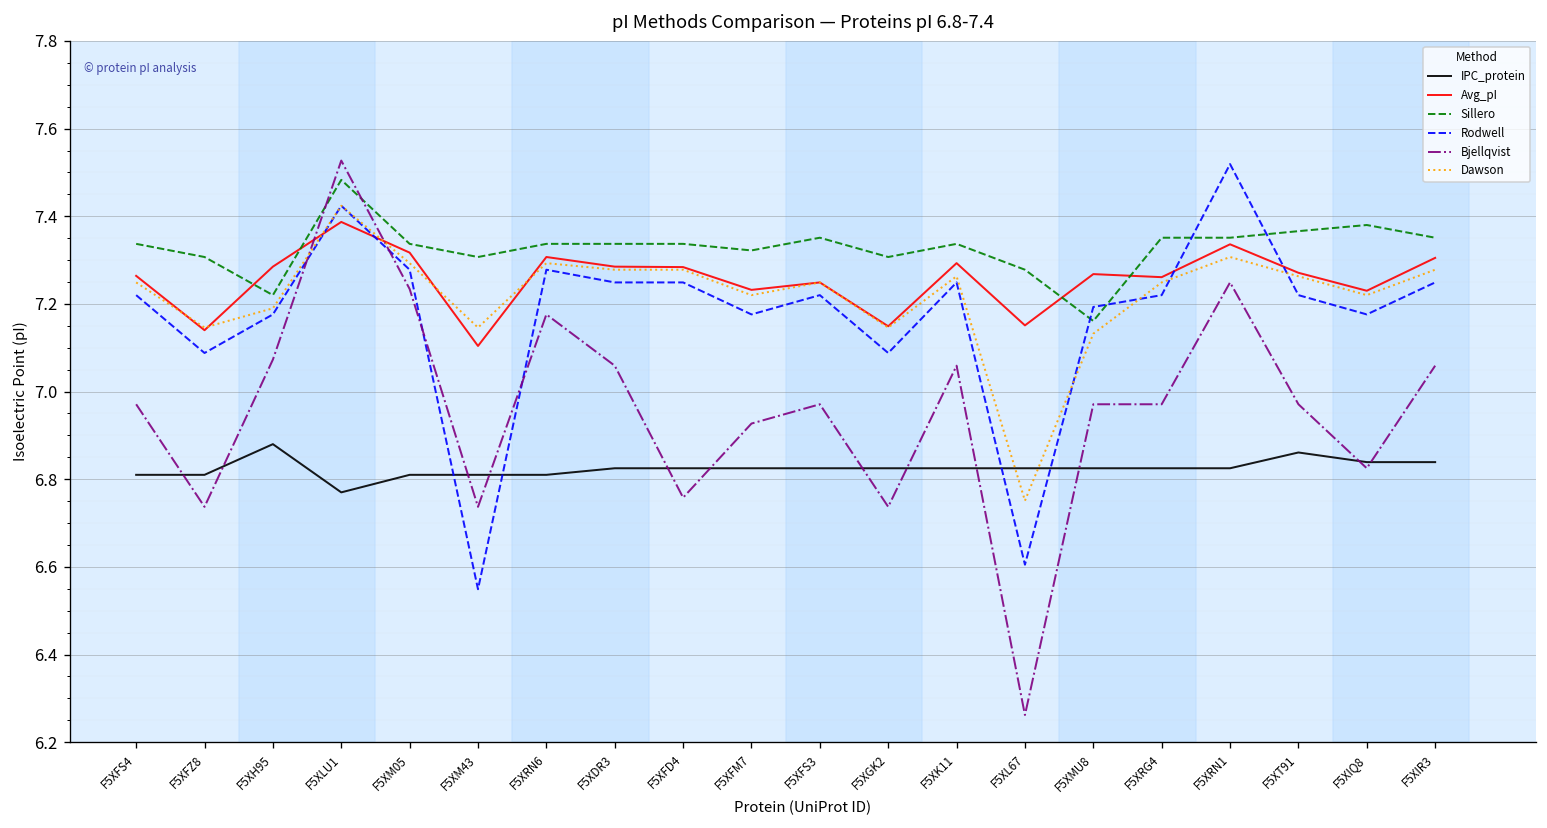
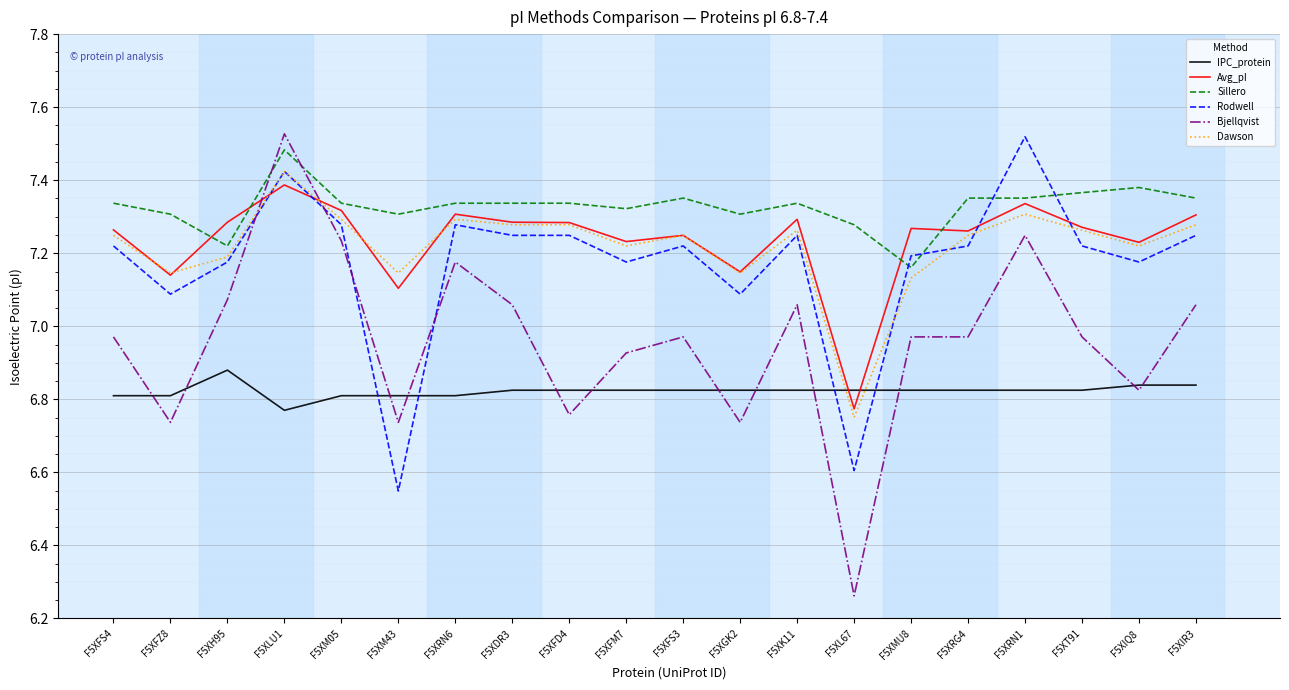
Avg_pI, F5XL67: 7.15 -> 6.77
IPC_protein, F5XT91: 6.86 -> 6.83
